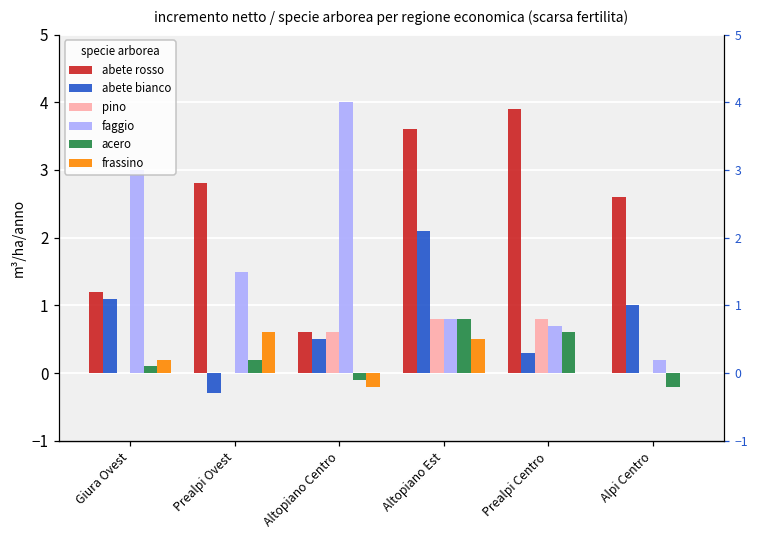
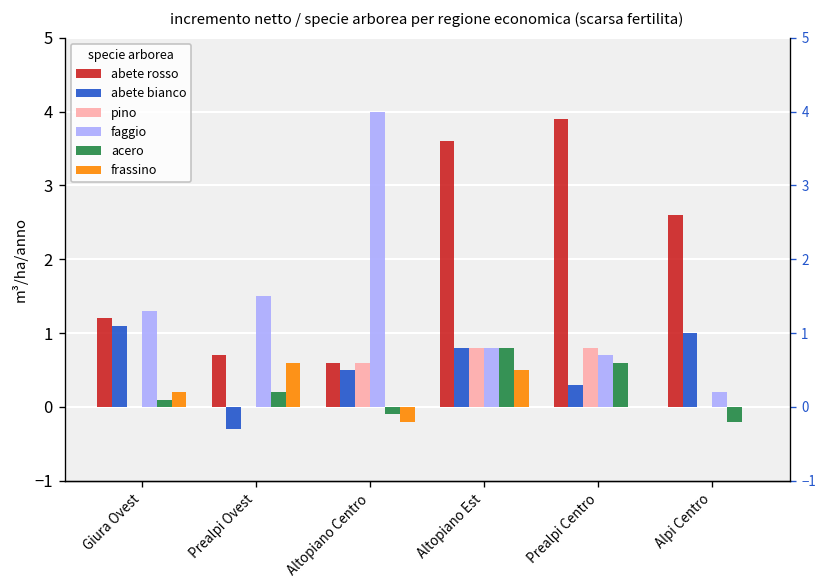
faggio, Giura Ovest: 3.0 -> 1.3
abete rosso, Prealpi Ovest: 2.8 -> 0.7
abete bianco, Altopiano Est: 2.1 -> 0.8
